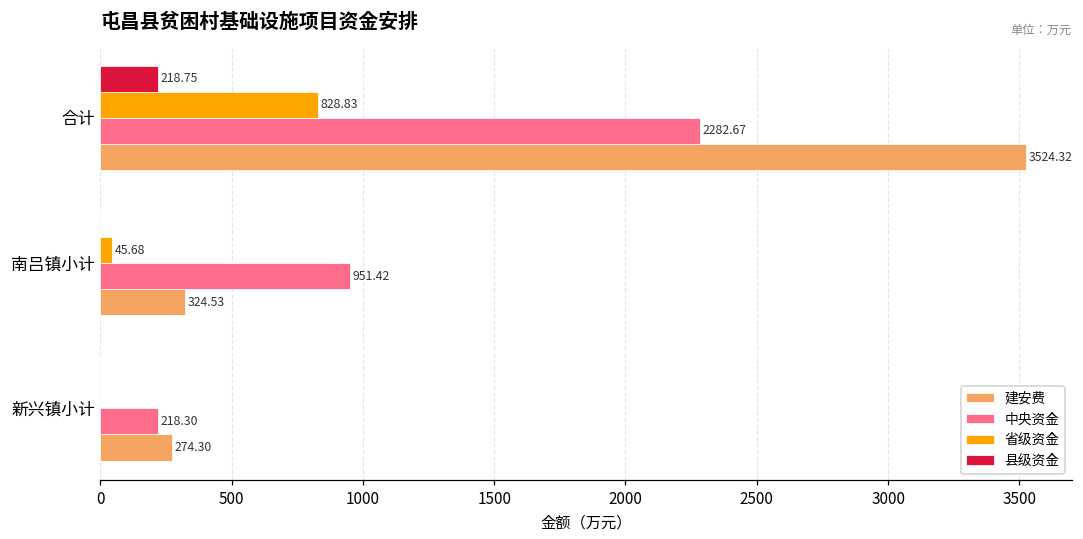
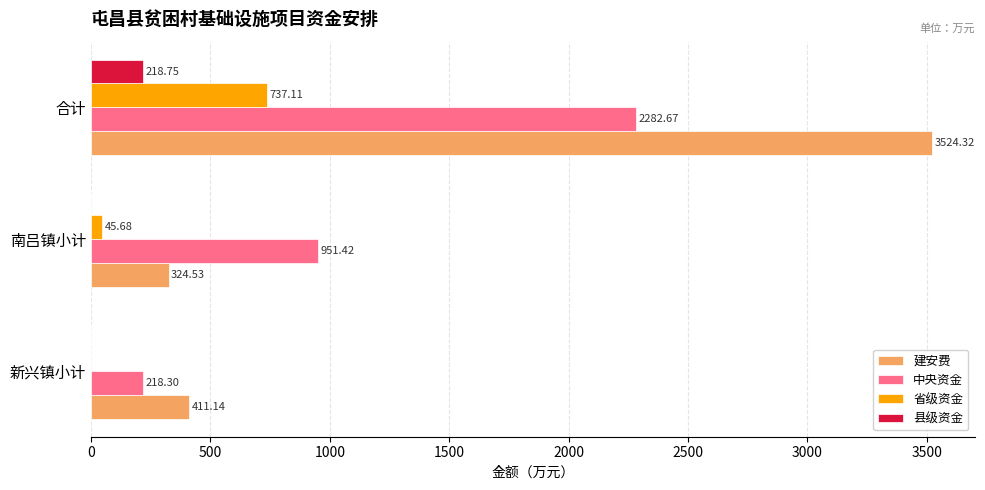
省级资金, 合计: 828.83 -> 737.11
建安费, 新兴镇小计: 274.30 -> 411.14
